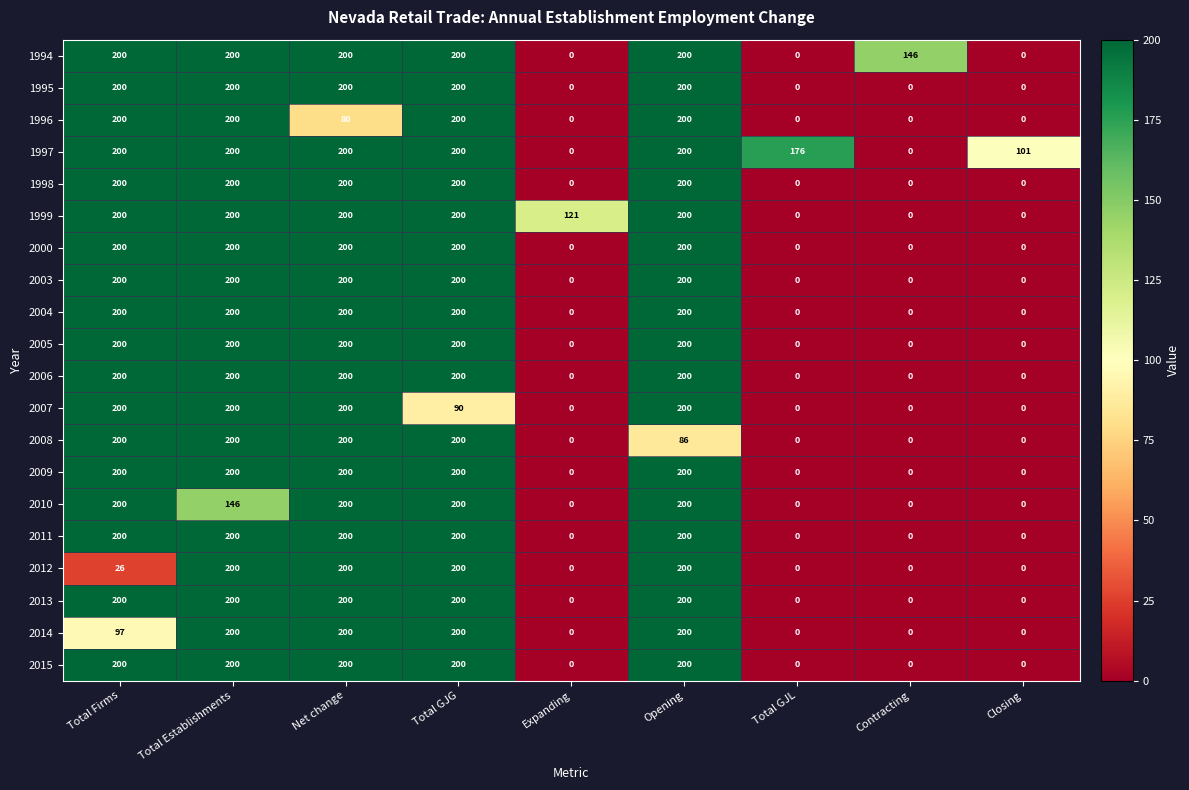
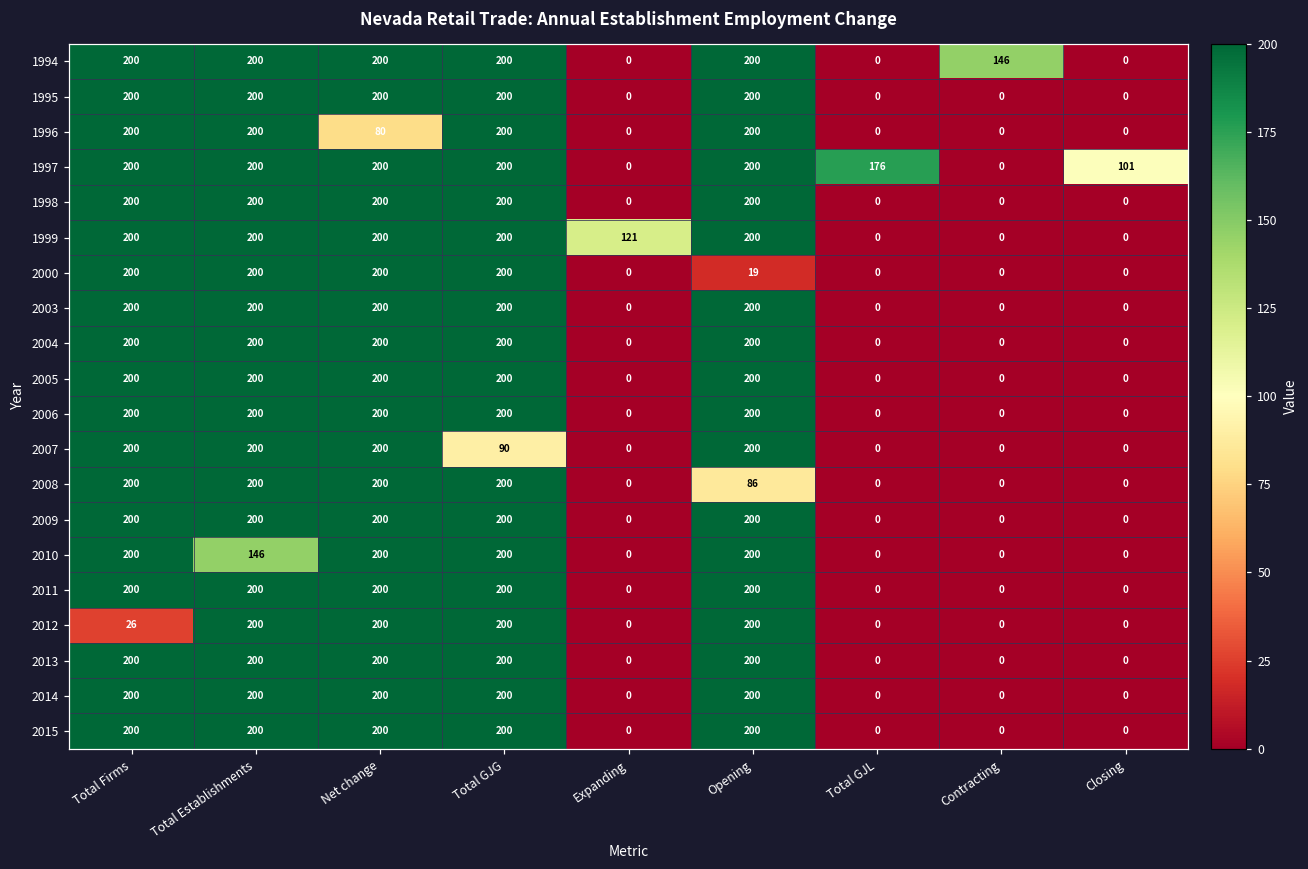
2000, Opening: 200 -> 19
2014, Total Firms: 97 -> 200
